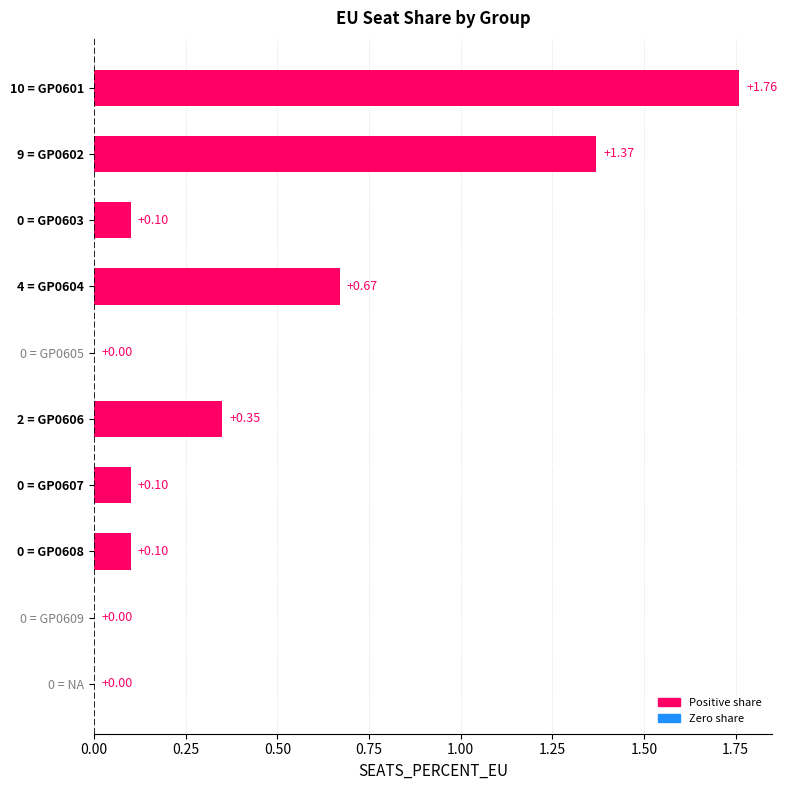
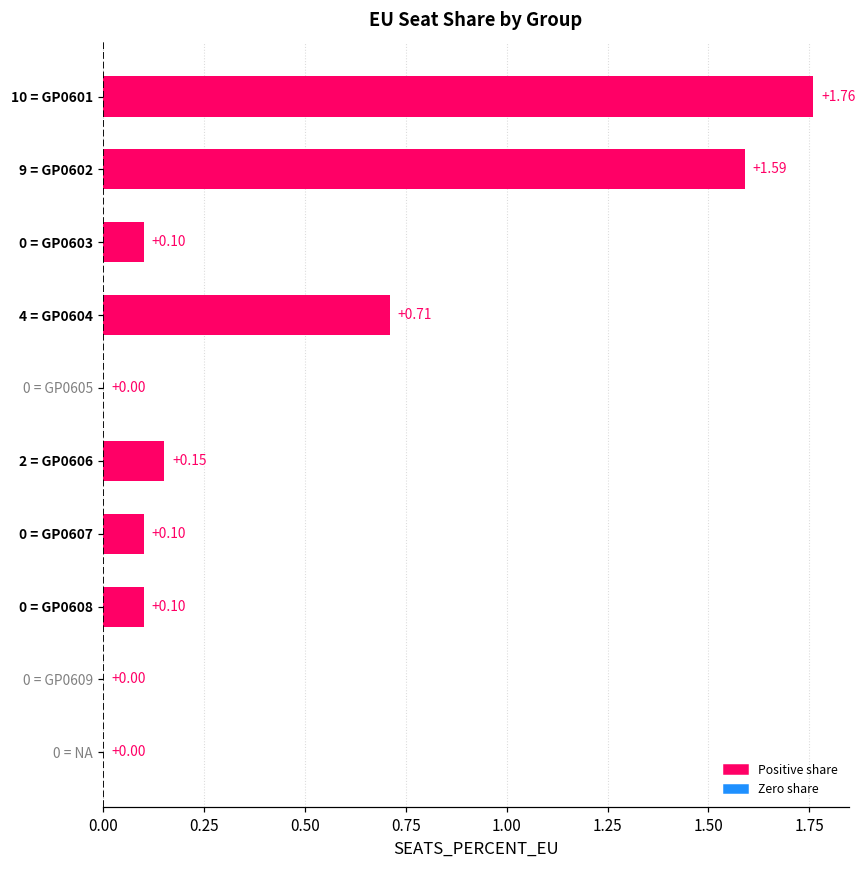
9 = GP0602: +1.37 -> +1.59
4 = GP0604: +0.67 -> +0.71
2 = GP0606: +0.35 -> +0.15
